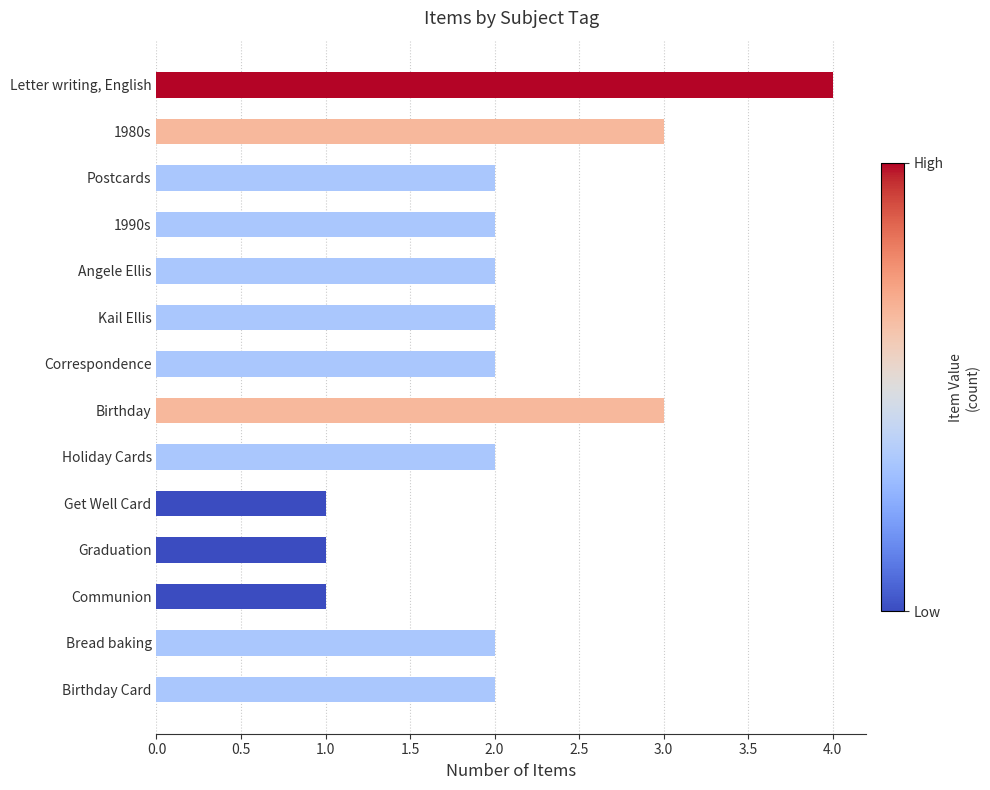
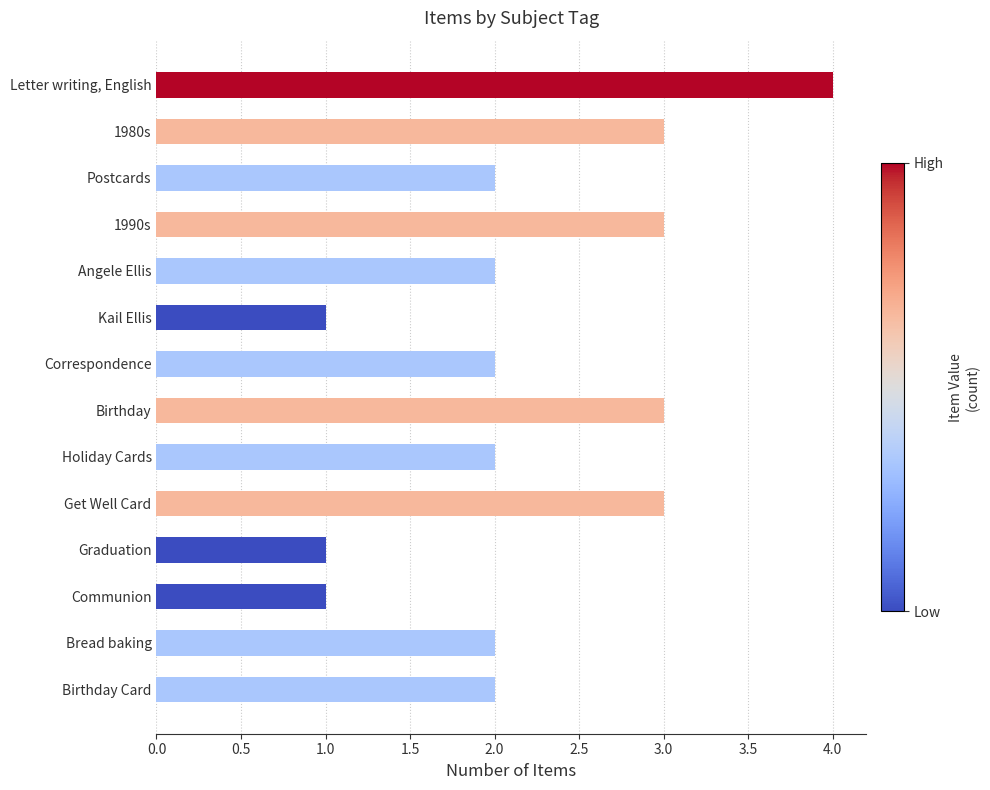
1990s: 2 -> 3
Kail Ellis: 2 -> 1
Get Well Card: 1 -> 3
